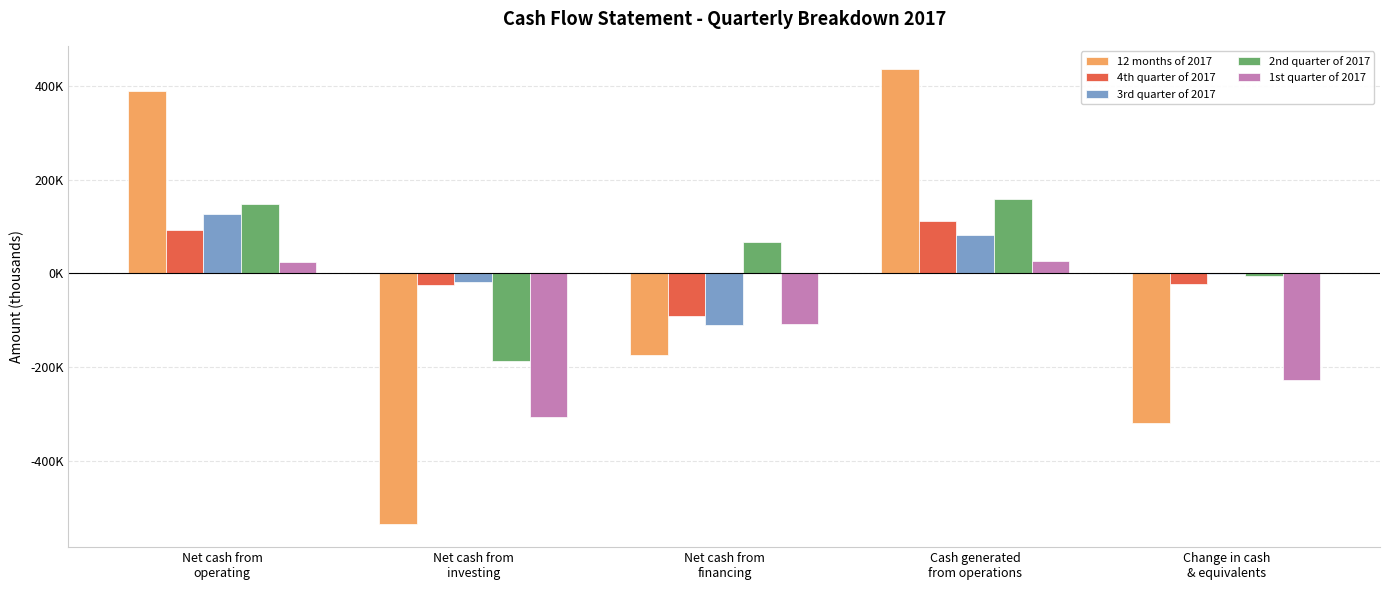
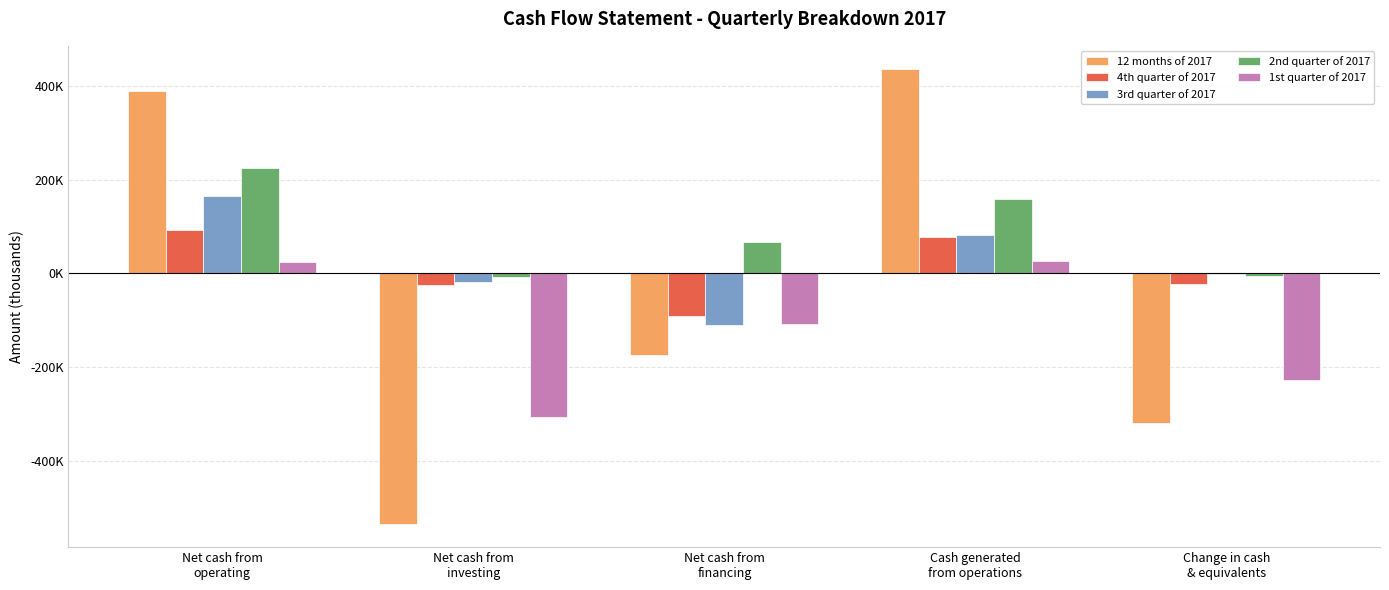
3rd quarter of 2017, Net cash from operating: 130000 -> 170000
2nd quarter of 2017, Net cash from operating: 150000 -> 230000
2nd quarter of 2017, Net cash from investing: -190000 -> -10000
4th quarter of 2017, Cash generated from operations: 110000 -> 80000
